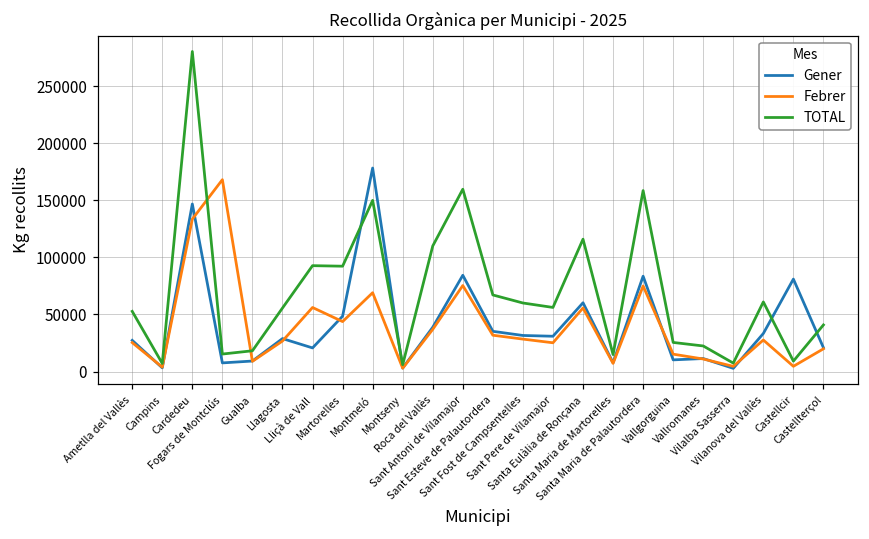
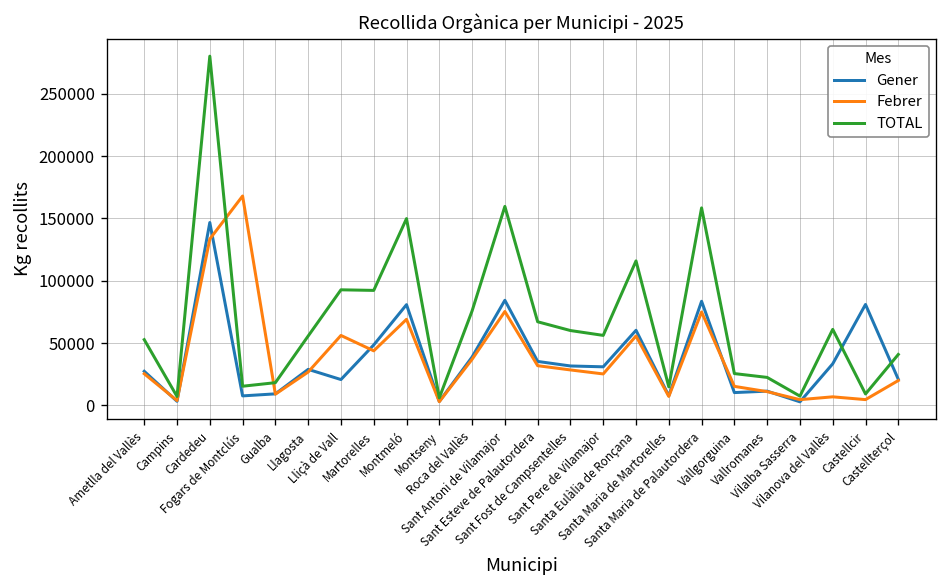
Gener, Montmeló: 178000 -> 81000
TOTAL, Roca del Vallès: 110000 -> 76000
Febrer, Vilanova del Vallès: 28000 -> 7000
